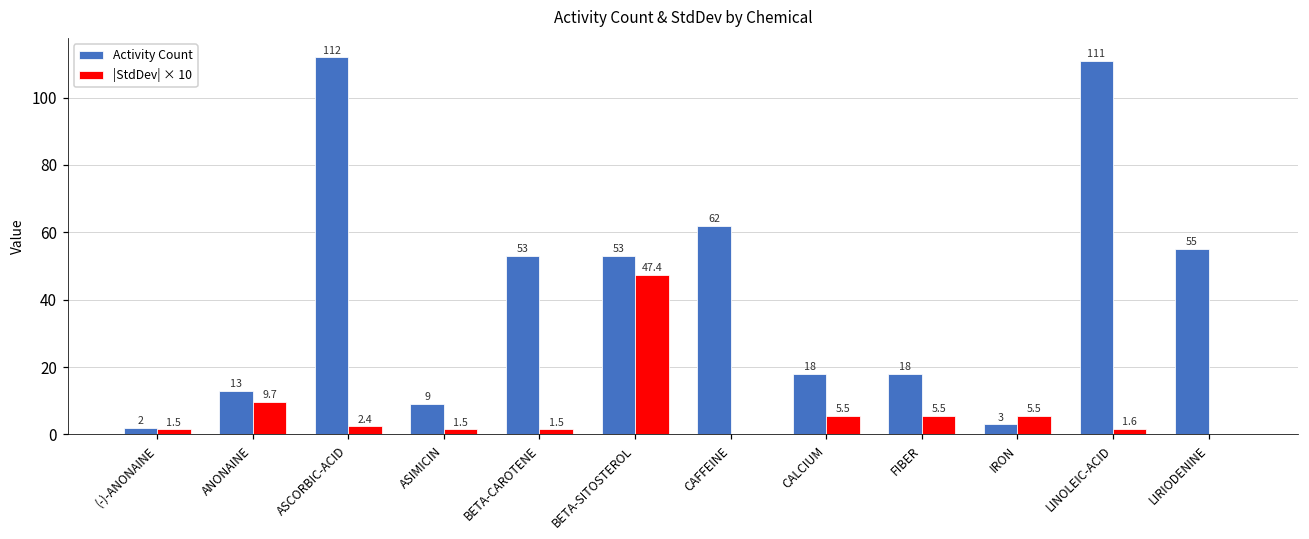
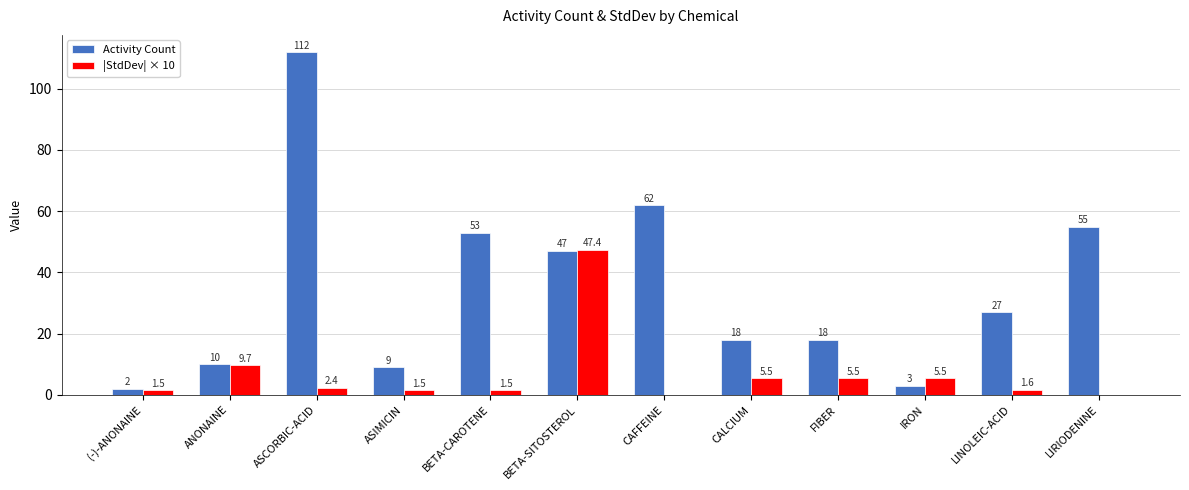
Activity Count, ANONAINE: 13 -> 10
Activity Count, BETA-SITOSTEROL: 53 -> 47
Activity Count, LINOLEIC-ACID: 111 -> 27
